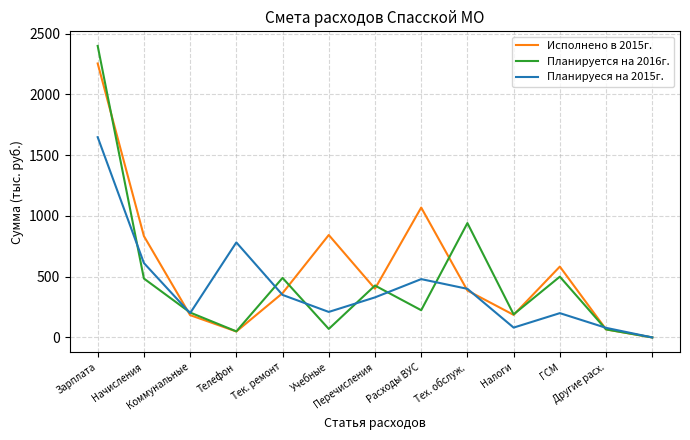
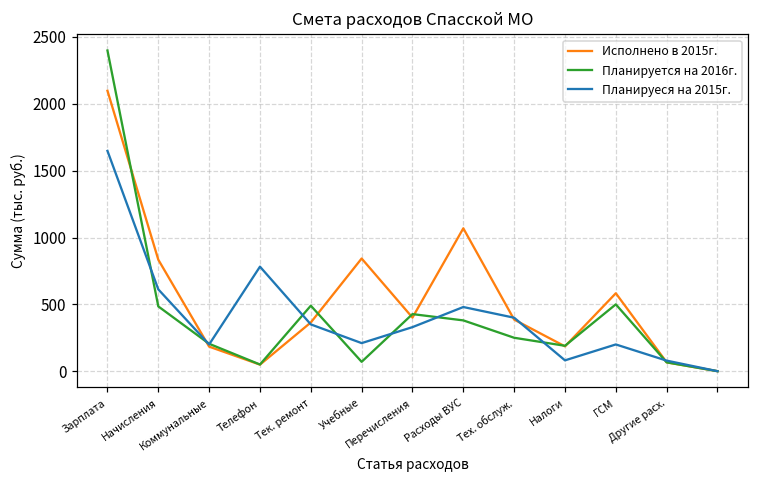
Исполнено в 2015г., Зарплата: 2250 -> 2100
Планируется на 2016г., Расходы ВУС: 220 -> 380
Планируется на 2016г., Тех. обслуж.: 940 -> 250
